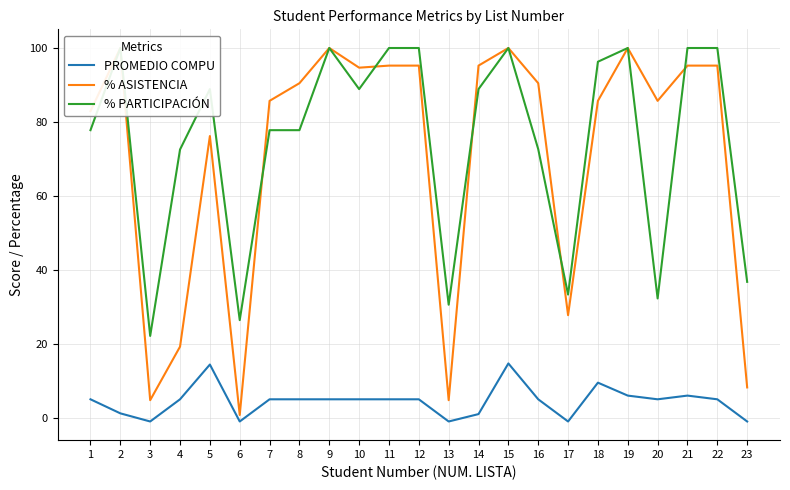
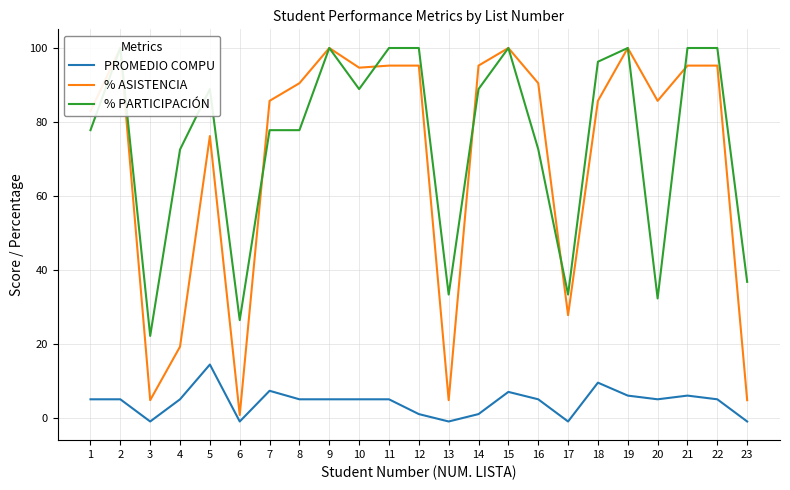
PROMEDIO COMPU, 2: 1 -> 5
PROMEDIO COMPU, 7: 5 -> 7
PROMEDIO COMPU, 12: 5 -> 1
% PARTICIPACIÓN, 13: 31 -> 33
PROMEDIO COMPU, 15: 15 -> 7
% ASISTENCIA, 23: 8 -> 5
